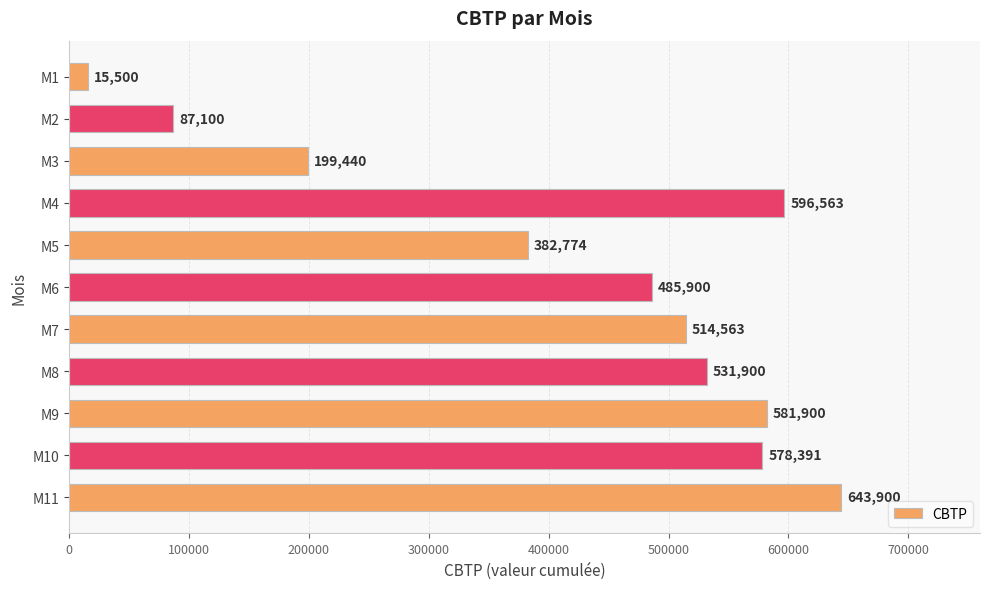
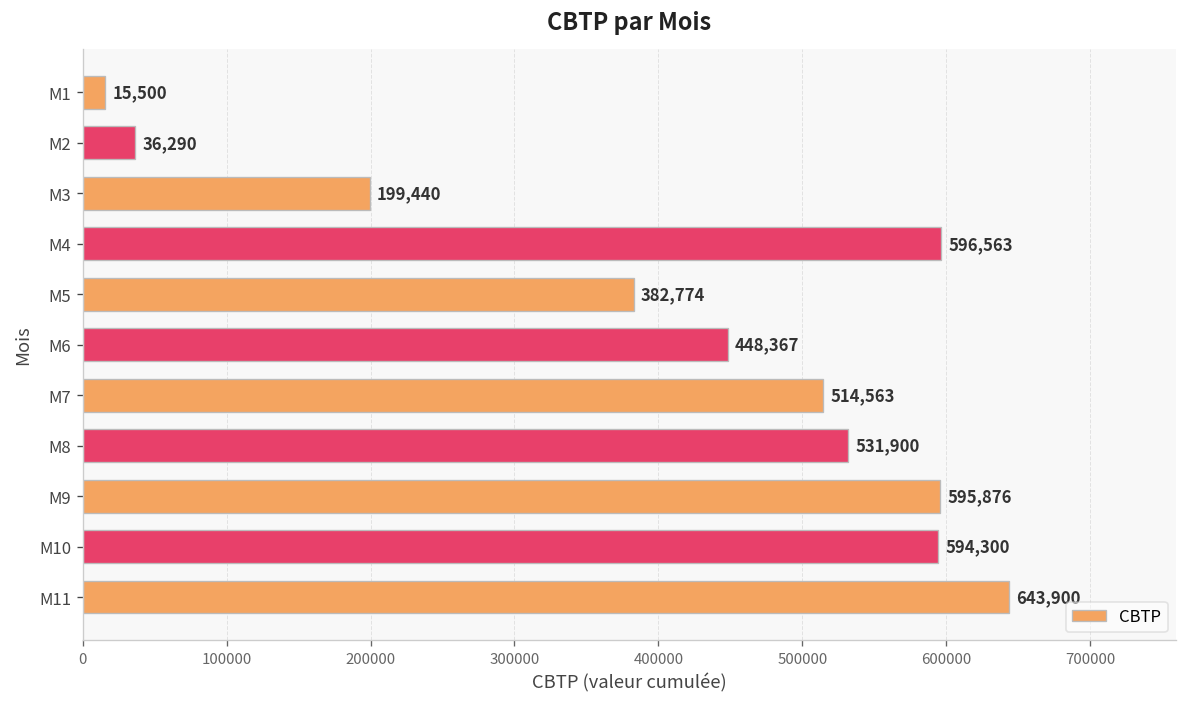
M2: 87,100 -> 36,290
M6: 485,900 -> 448,367
M9: 581,900 -> 595,876
M10: 578,391 -> 594,300
